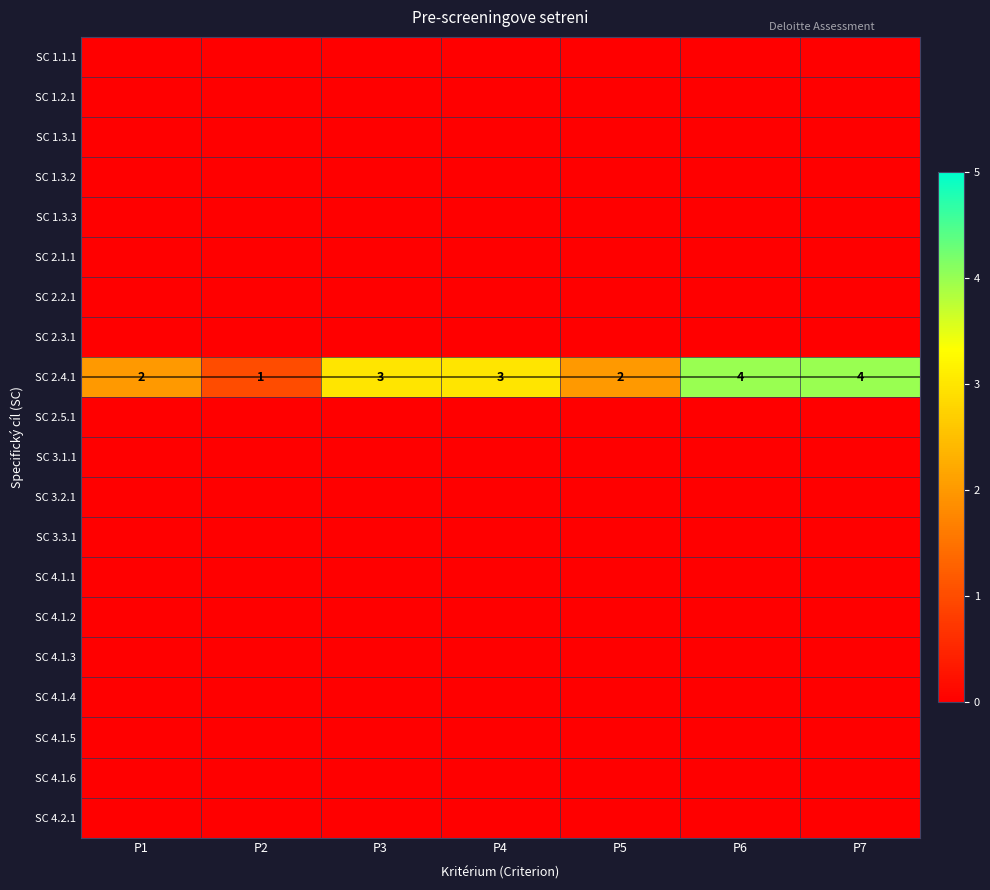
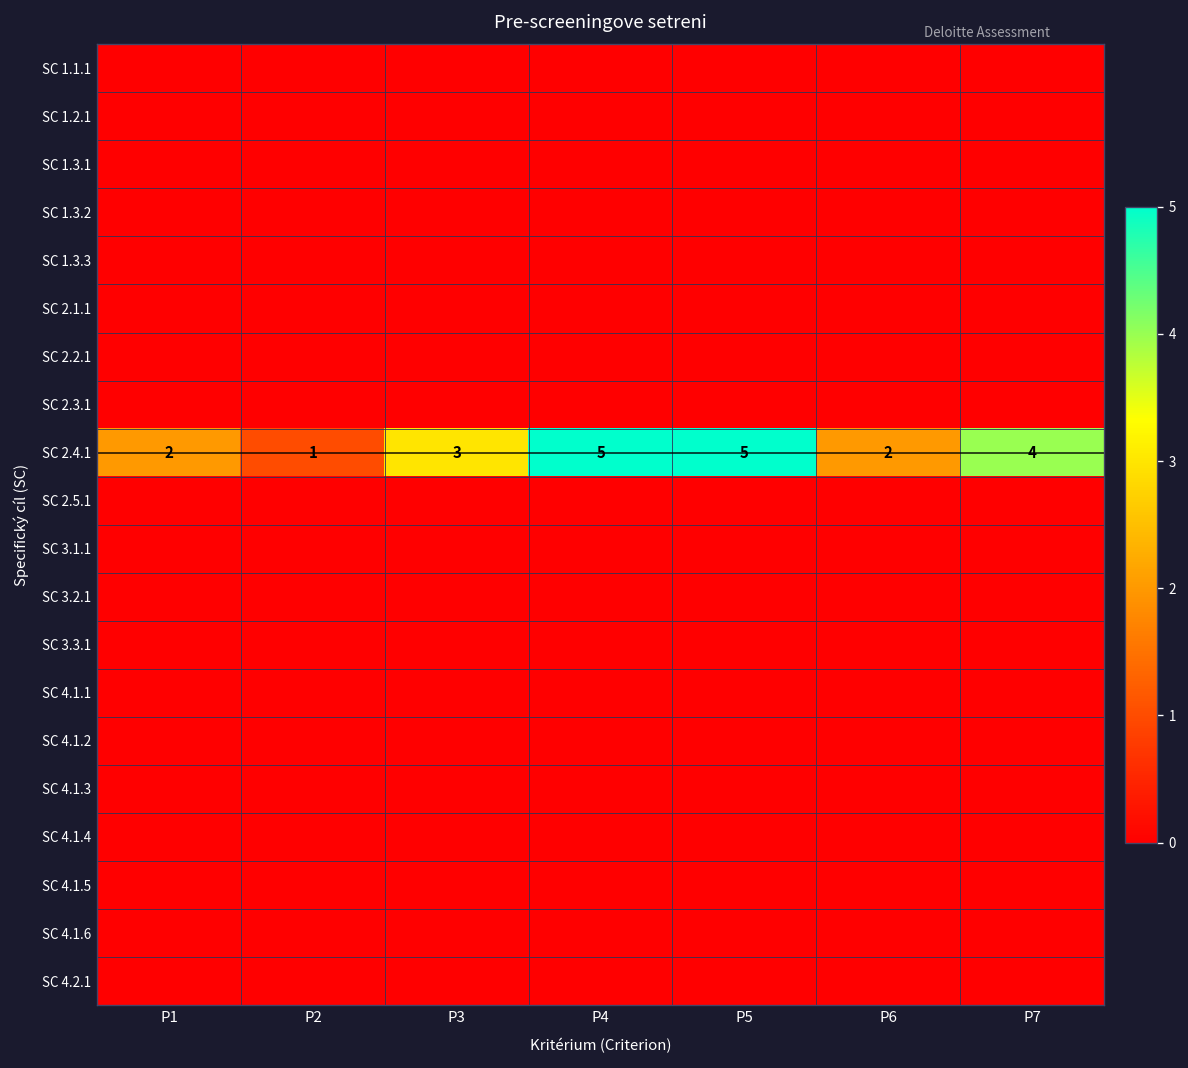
SC 2.4.1, P4: 3 -> 5
SC 2.4.1, P5: 2 -> 5
SC 2.4.1, P6: 4 -> 2
